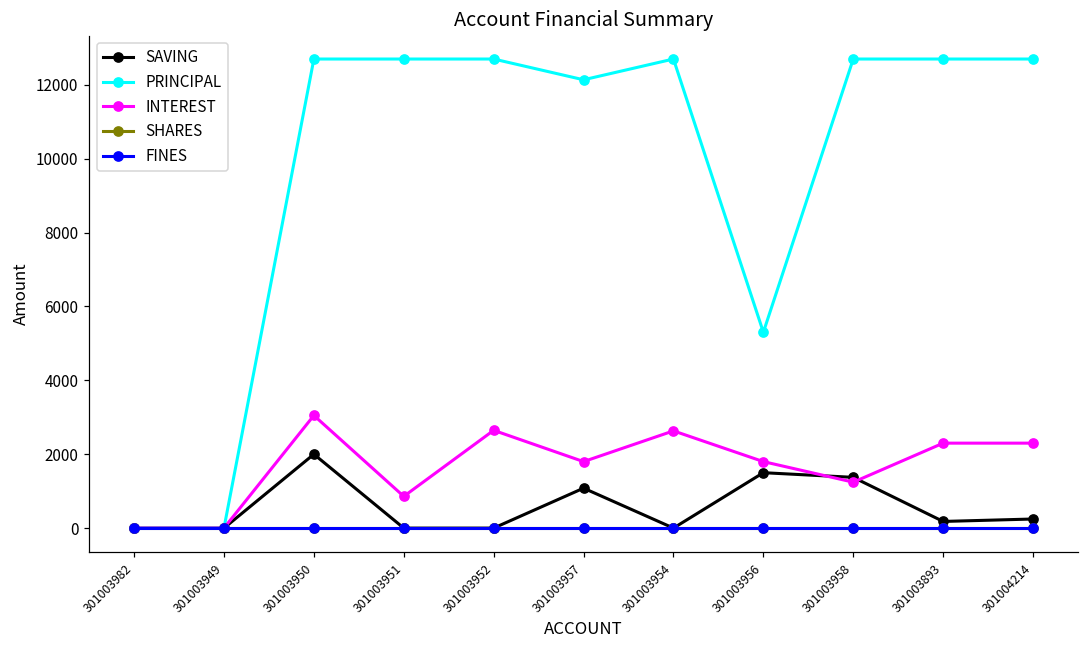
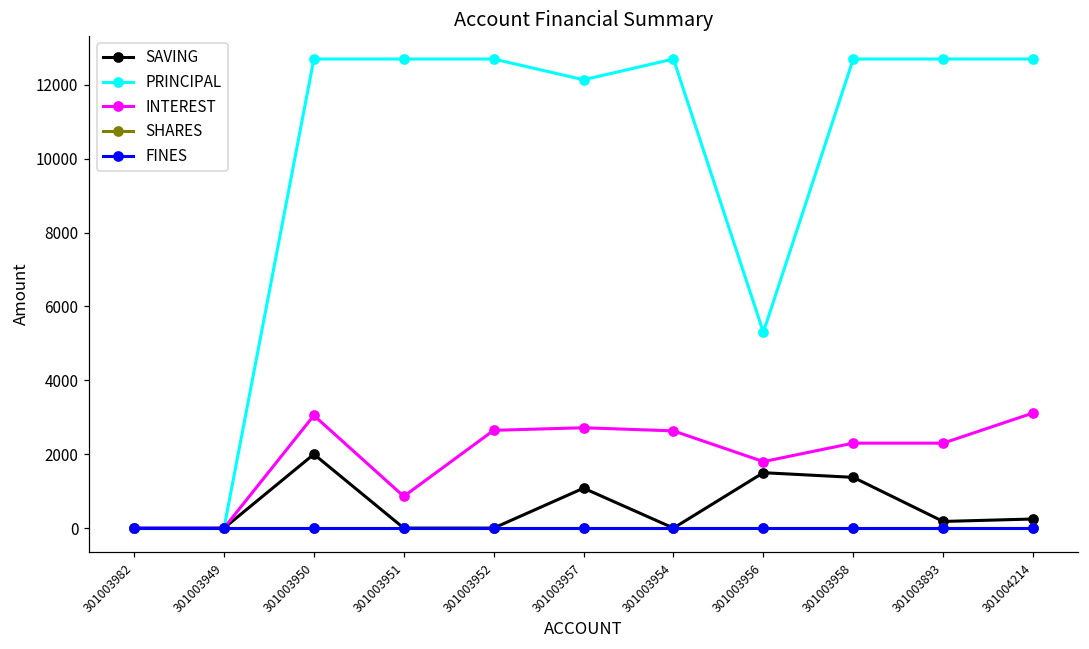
INTEREST, 301003957: 1800 -> 2700
INTEREST, 301003958: 1200 -> 2300
INTEREST, 301004214: 2300 -> 3100
